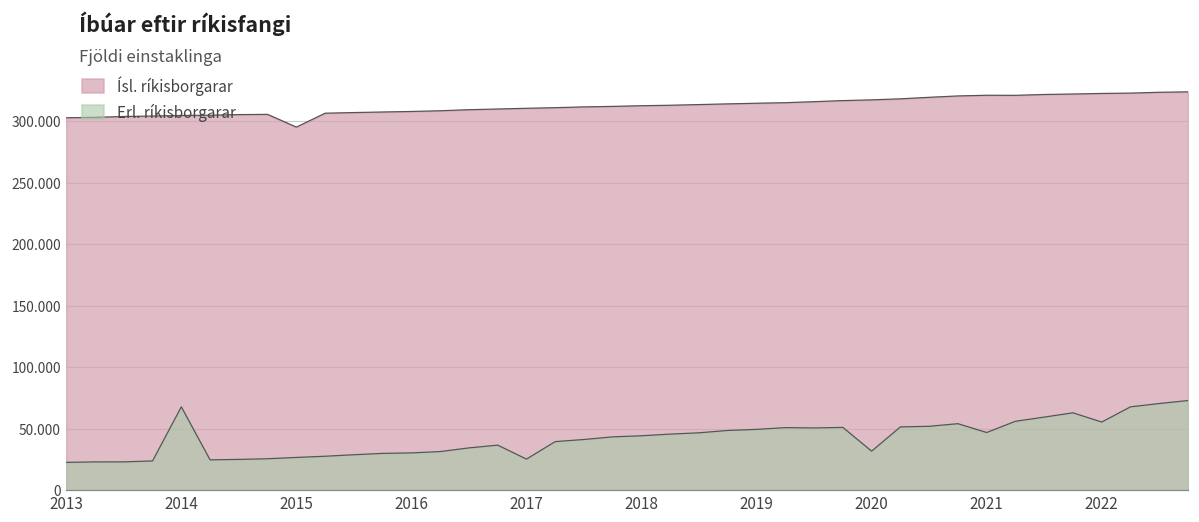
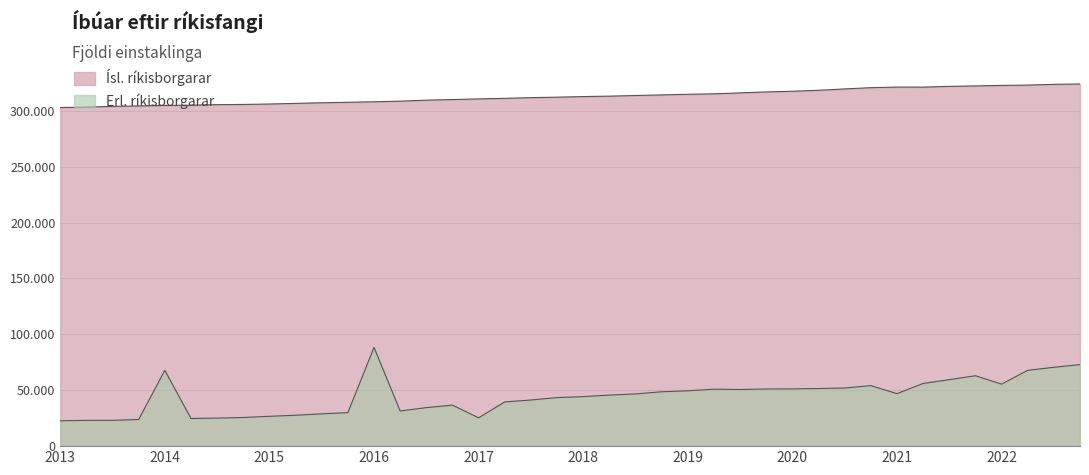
Ísl. ríkisborgarar, 2015: 295 -> 306
Erl. ríkisborgarar, 2016: 30 -> 88
Erl. ríkisborgarar, 2020: 32 -> 51
